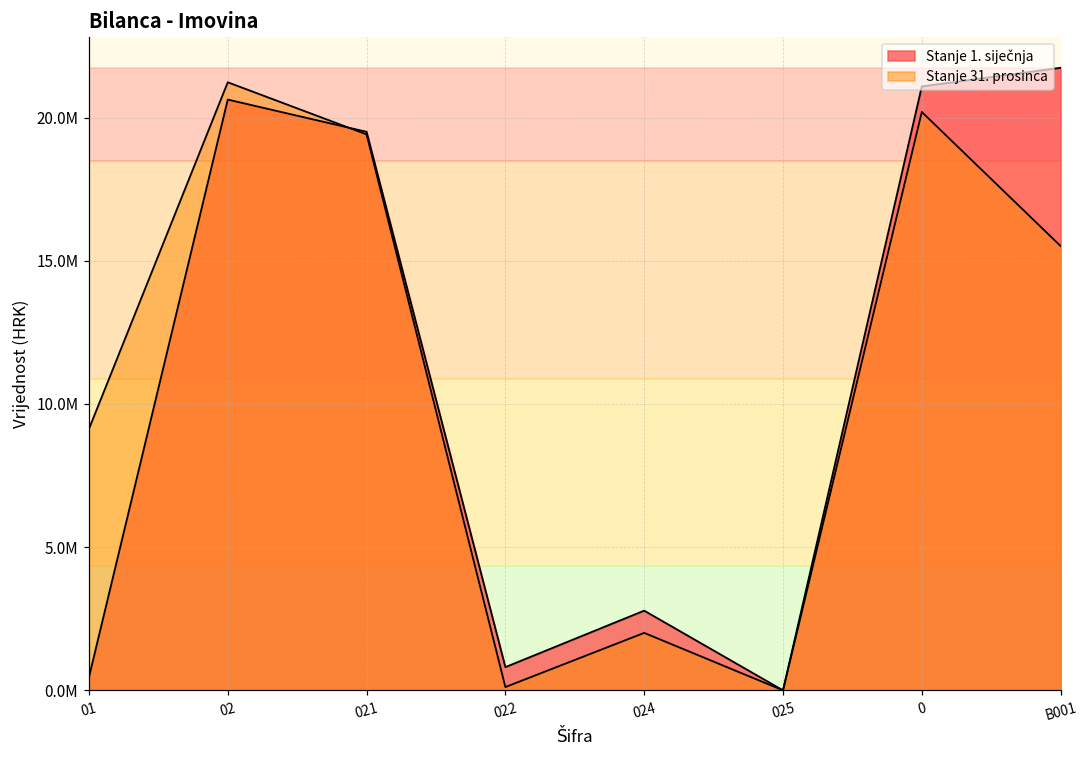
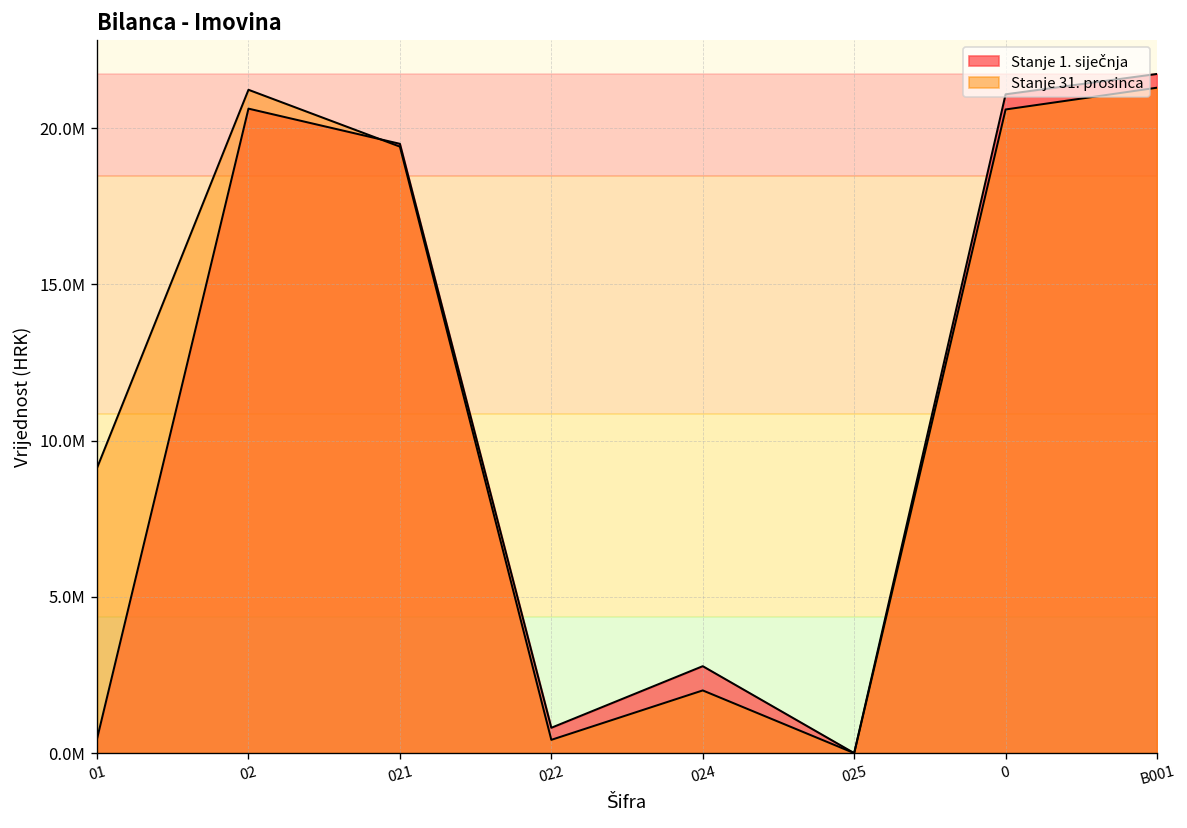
Stanje 31. prosinca, 022: 100000 -> 400000
Stanje 31. prosinca, 0: 20200000 -> 20600000
Stanje 31. prosinca, B001: 15500000 -> 21300000
